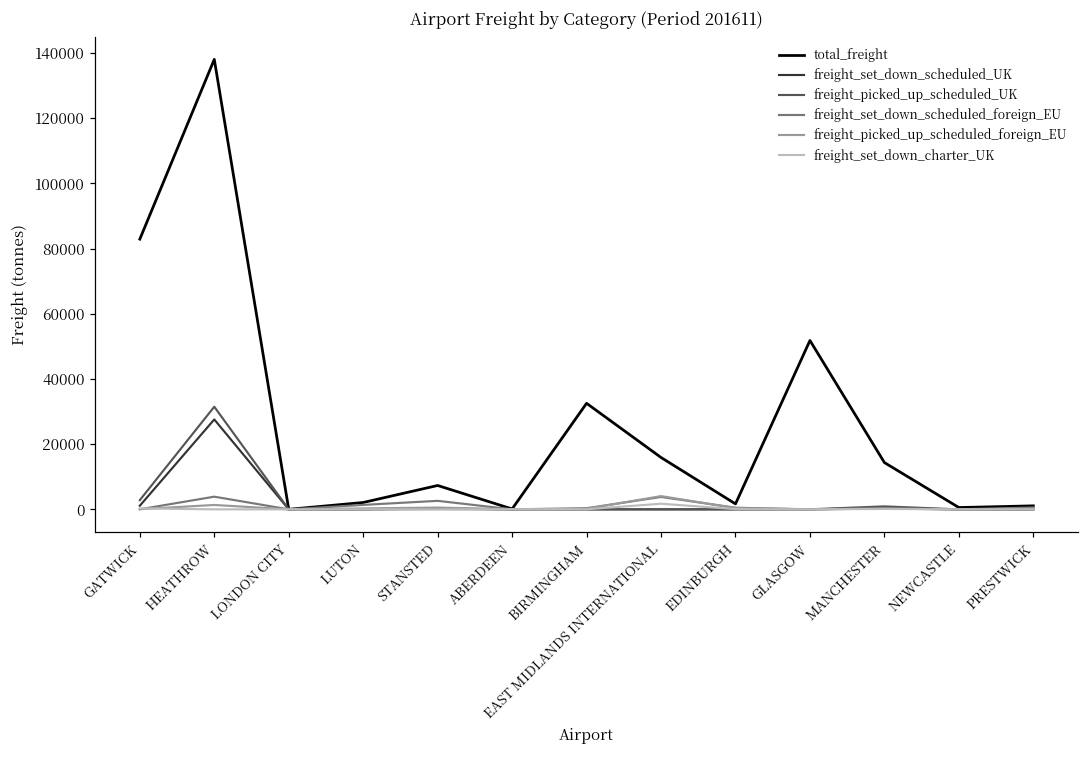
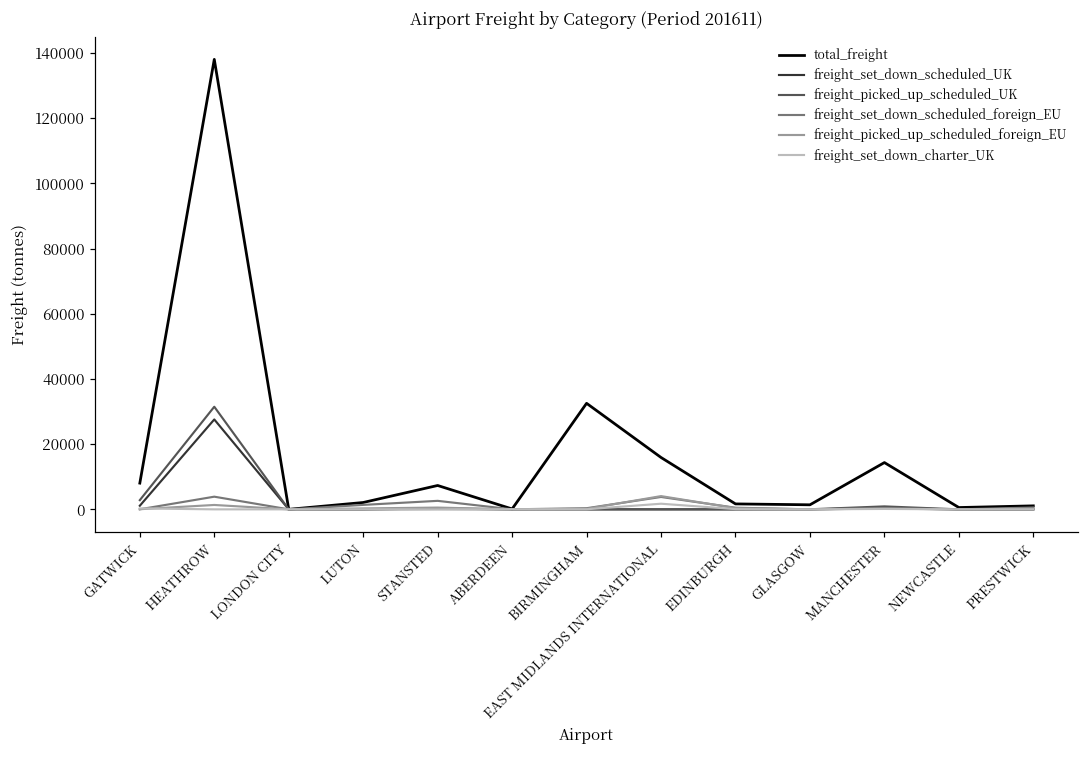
total_freight, GATWICK: 83000 -> 8000
total_freight, GLASGOW: 52000 -> 1000
